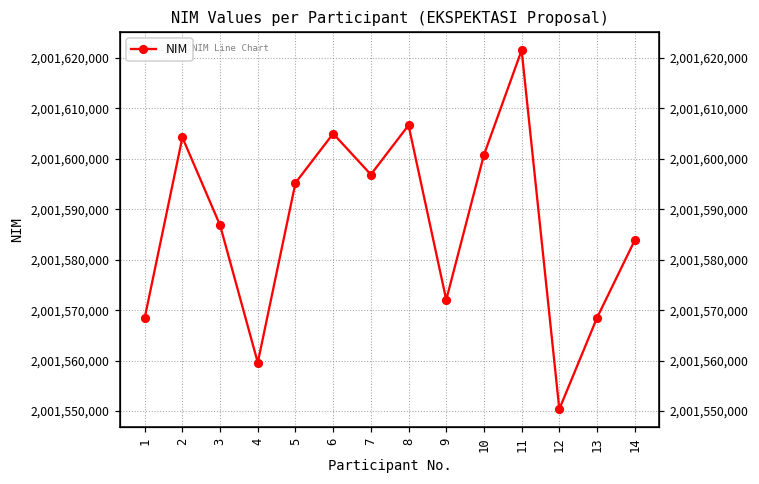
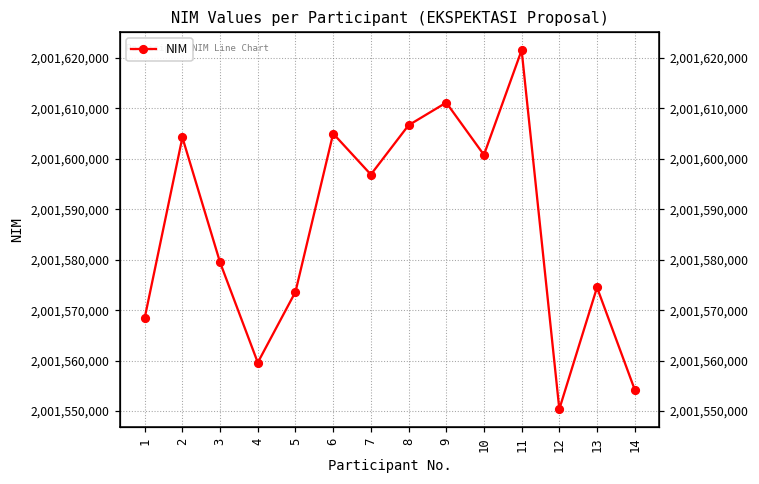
3: 2,001,587,000 -> 2,001,579,000
5: 2,001,595,000 -> 2,001,574,000
9: 2,001,572,000 -> 2,001,611,000
13: 2,001,568,000 -> 2,001,575,000
14: 2,001,584,000 -> 2,001,554,000
